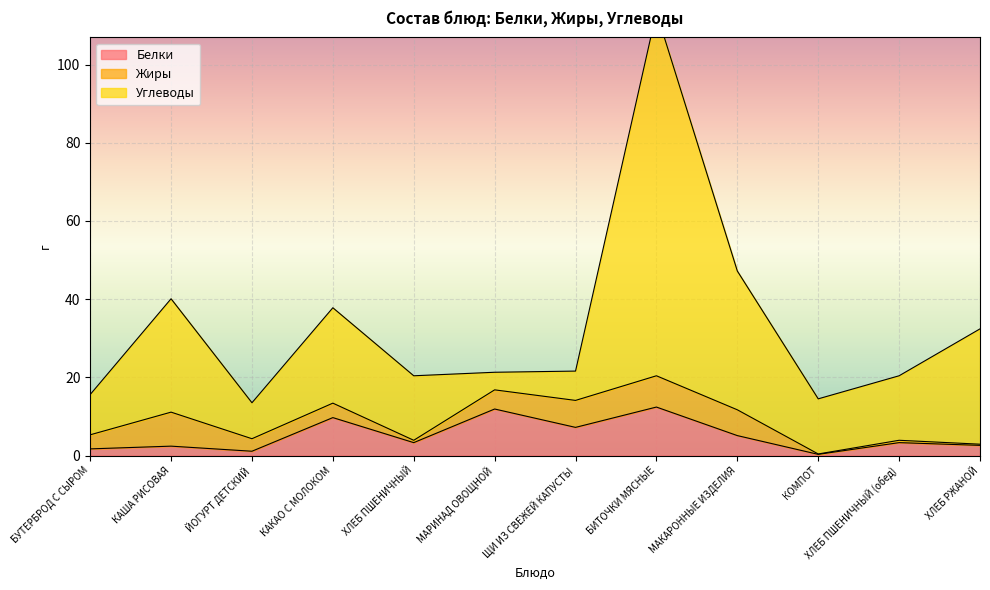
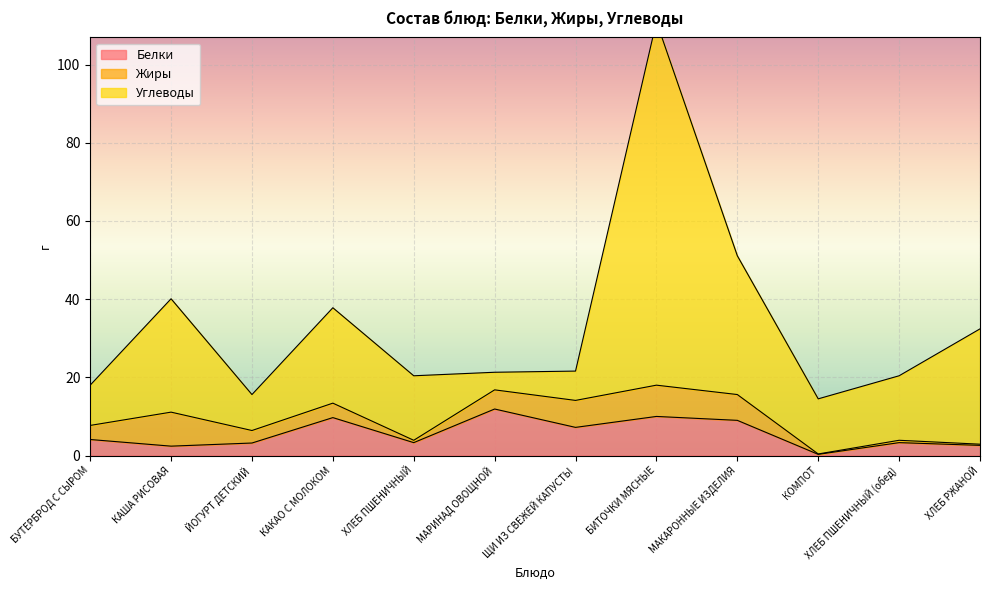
Белки, БУТЕРБРОД С СЫРОМ: 2 -> 4
Белки, ЙОГУРТ ДЕТСКИЙ: 1 -> 3
Белки, БИТОЧКИ МЯСНЫЕ: 12 -> 10
Белки, МАКАРОННЫЕ ИЗДЕЛИЯ: 5 -> 9
